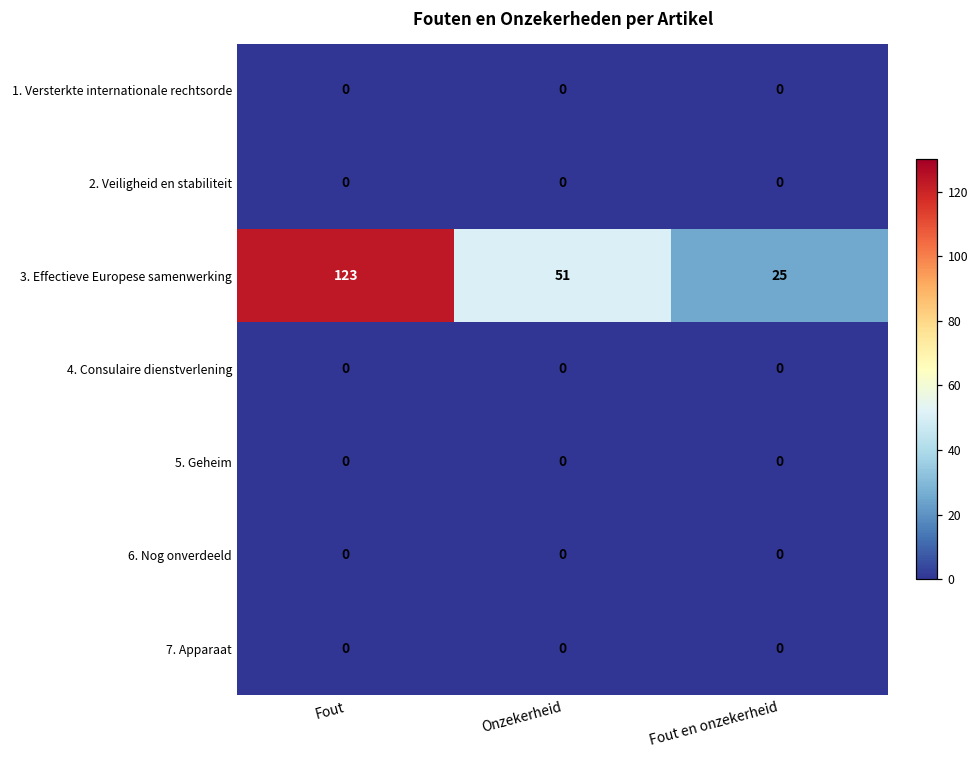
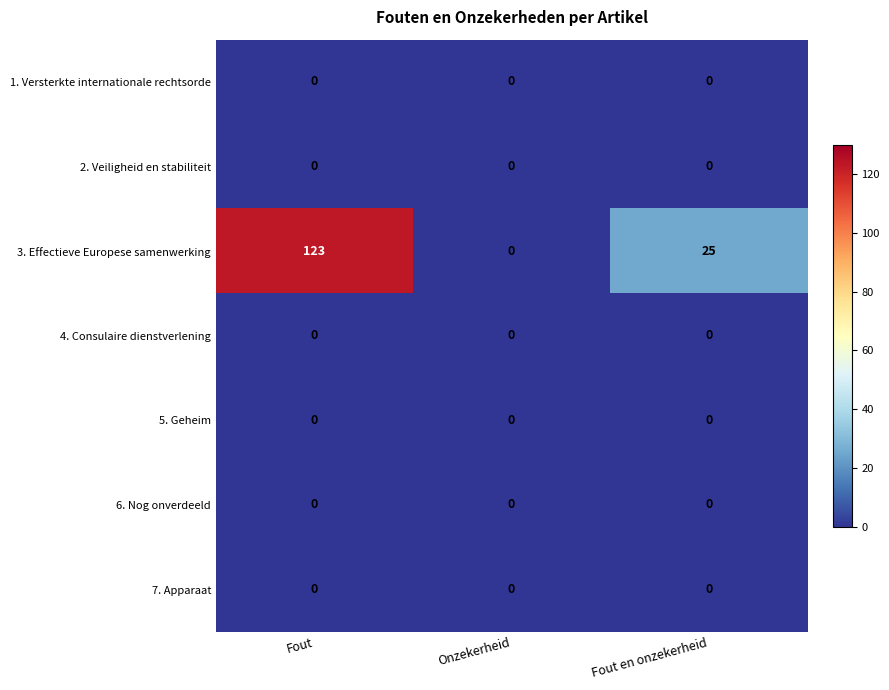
3. Effectieve Europese samenwerking, Onzekerheid: 51 -> 0
